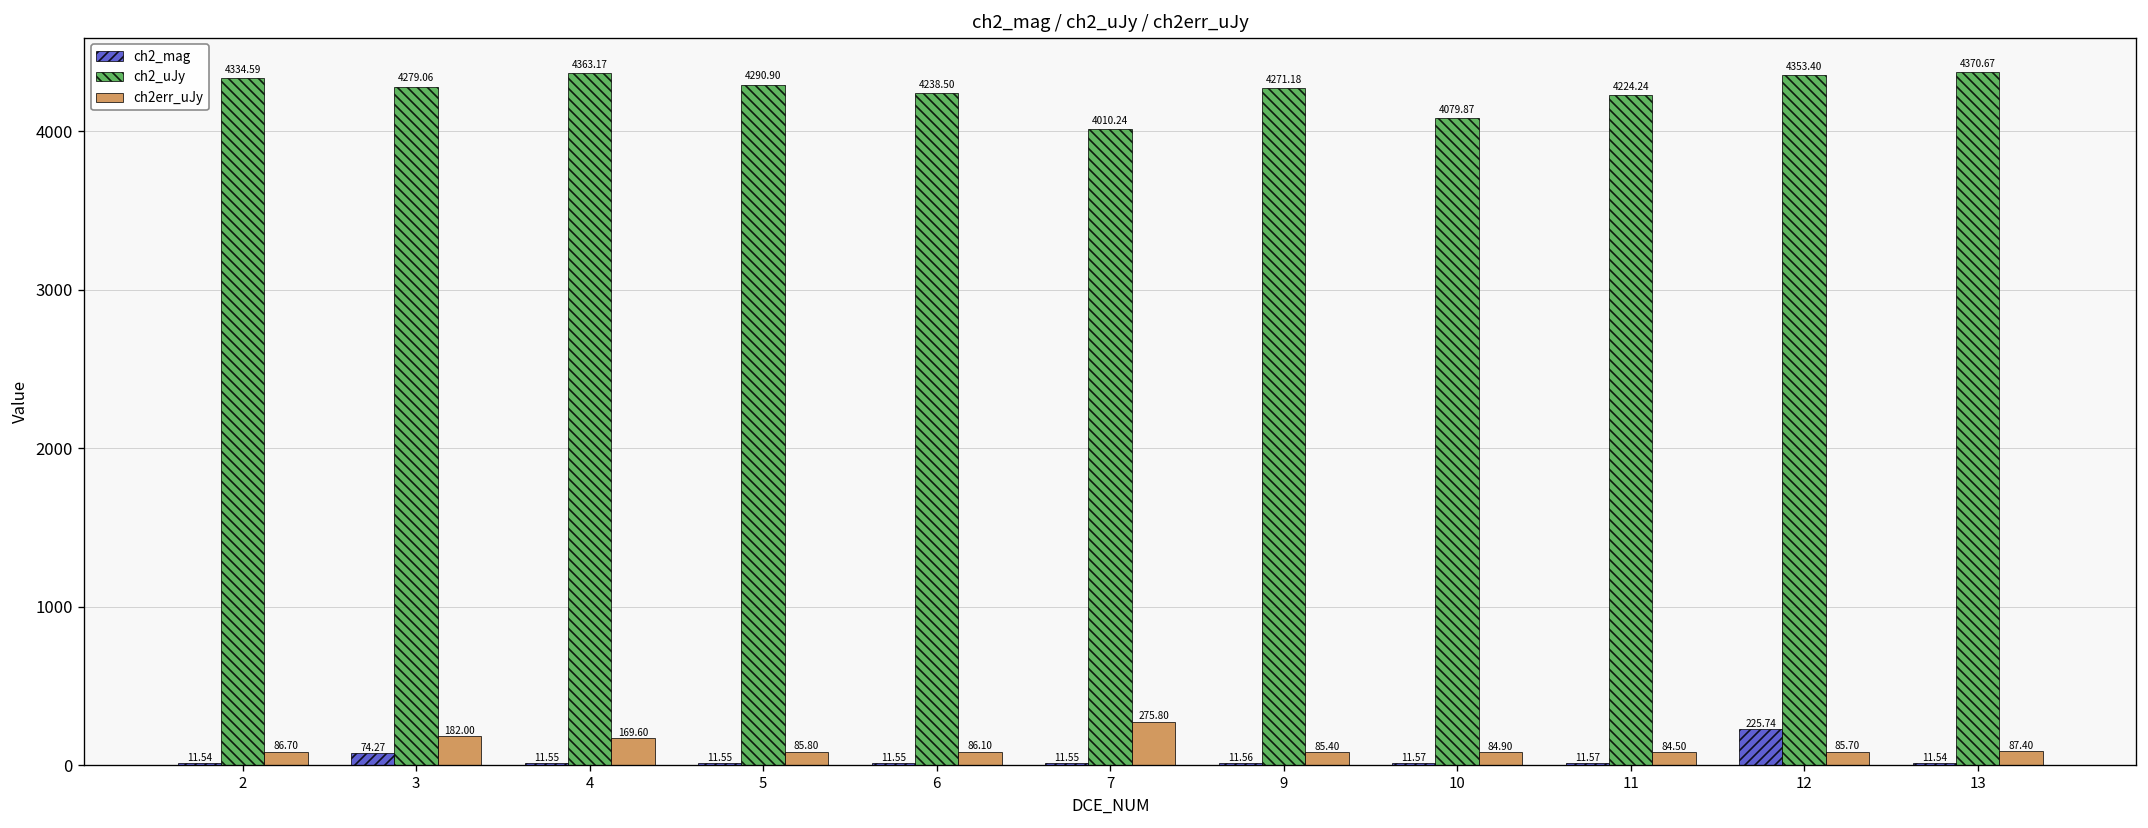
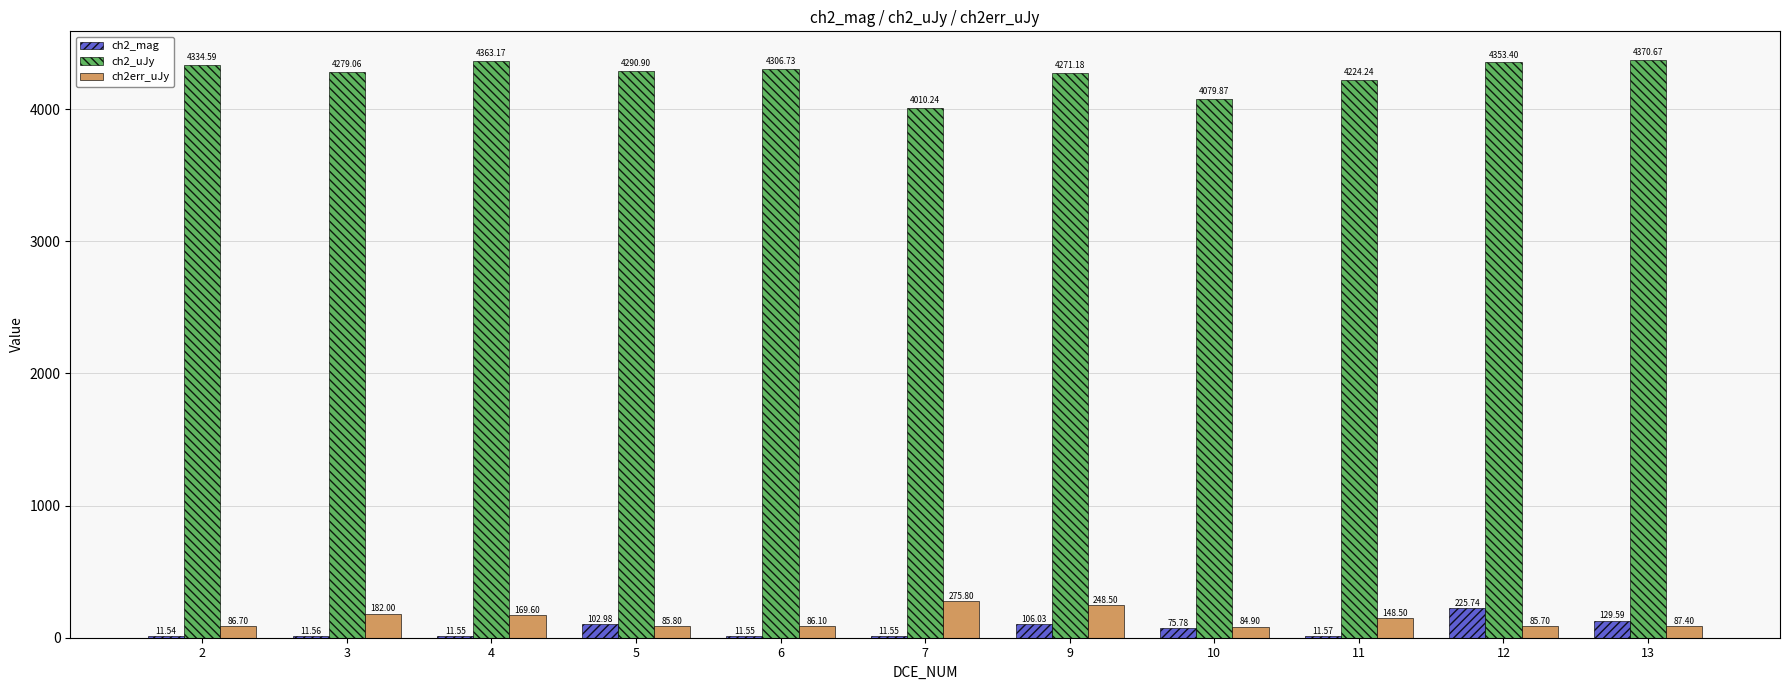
ch2_mag, 3: 74.27 -> 11.56
ch2_mag, 5: 11.55 -> 102.98
ch2_uJy, 6: 4238.50 -> 4306.73
ch2_mag, 9: 11.56 -> 106.03
ch2err_uJy, 9: 85.40 -> 248.50
ch2_mag, 10: 11.57 -> 75.78
ch2err_uJy, 11: 84.50 -> 148.50
ch2_mag, 13: 11.54 -> 129.59
